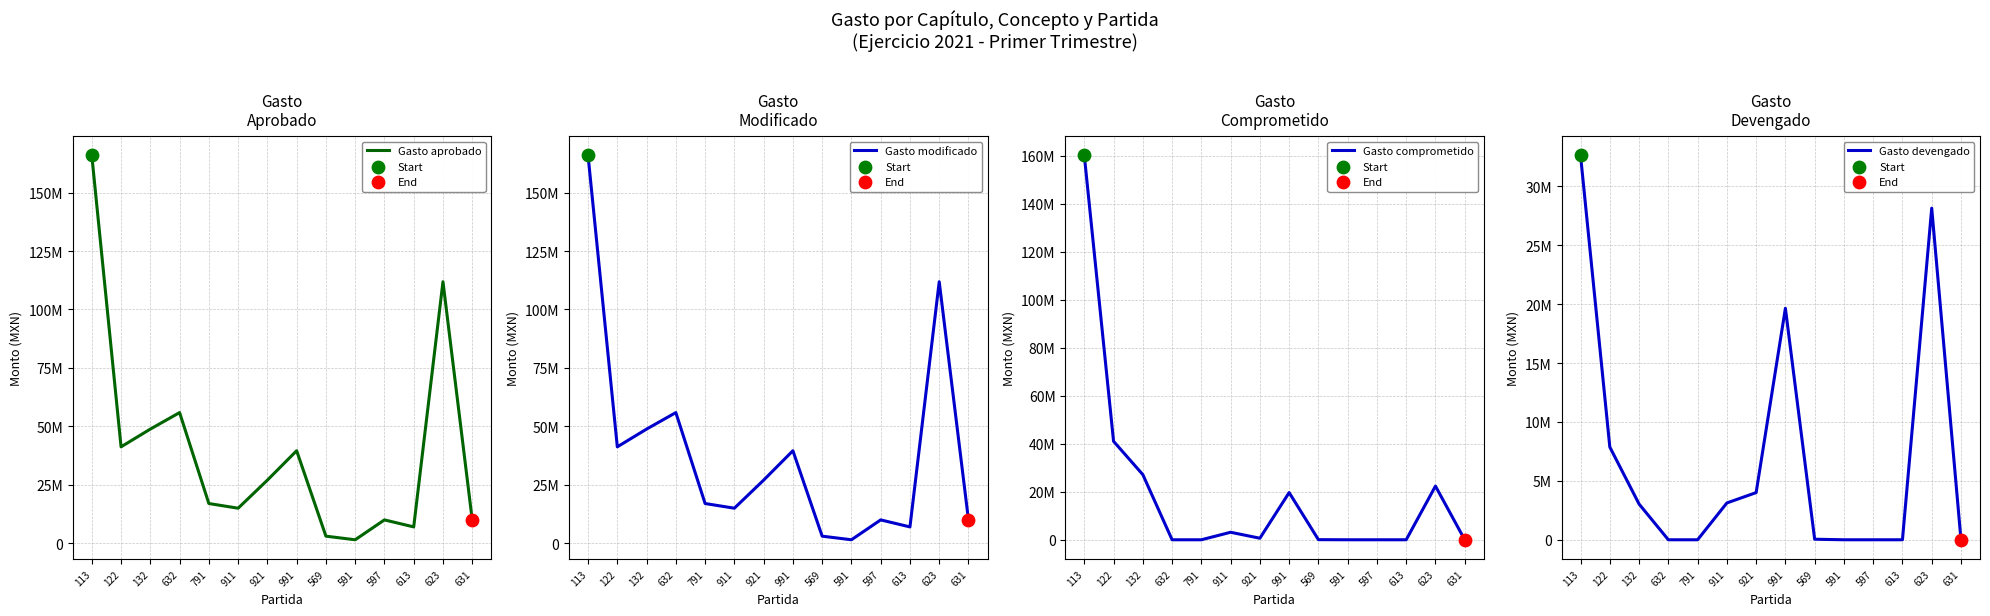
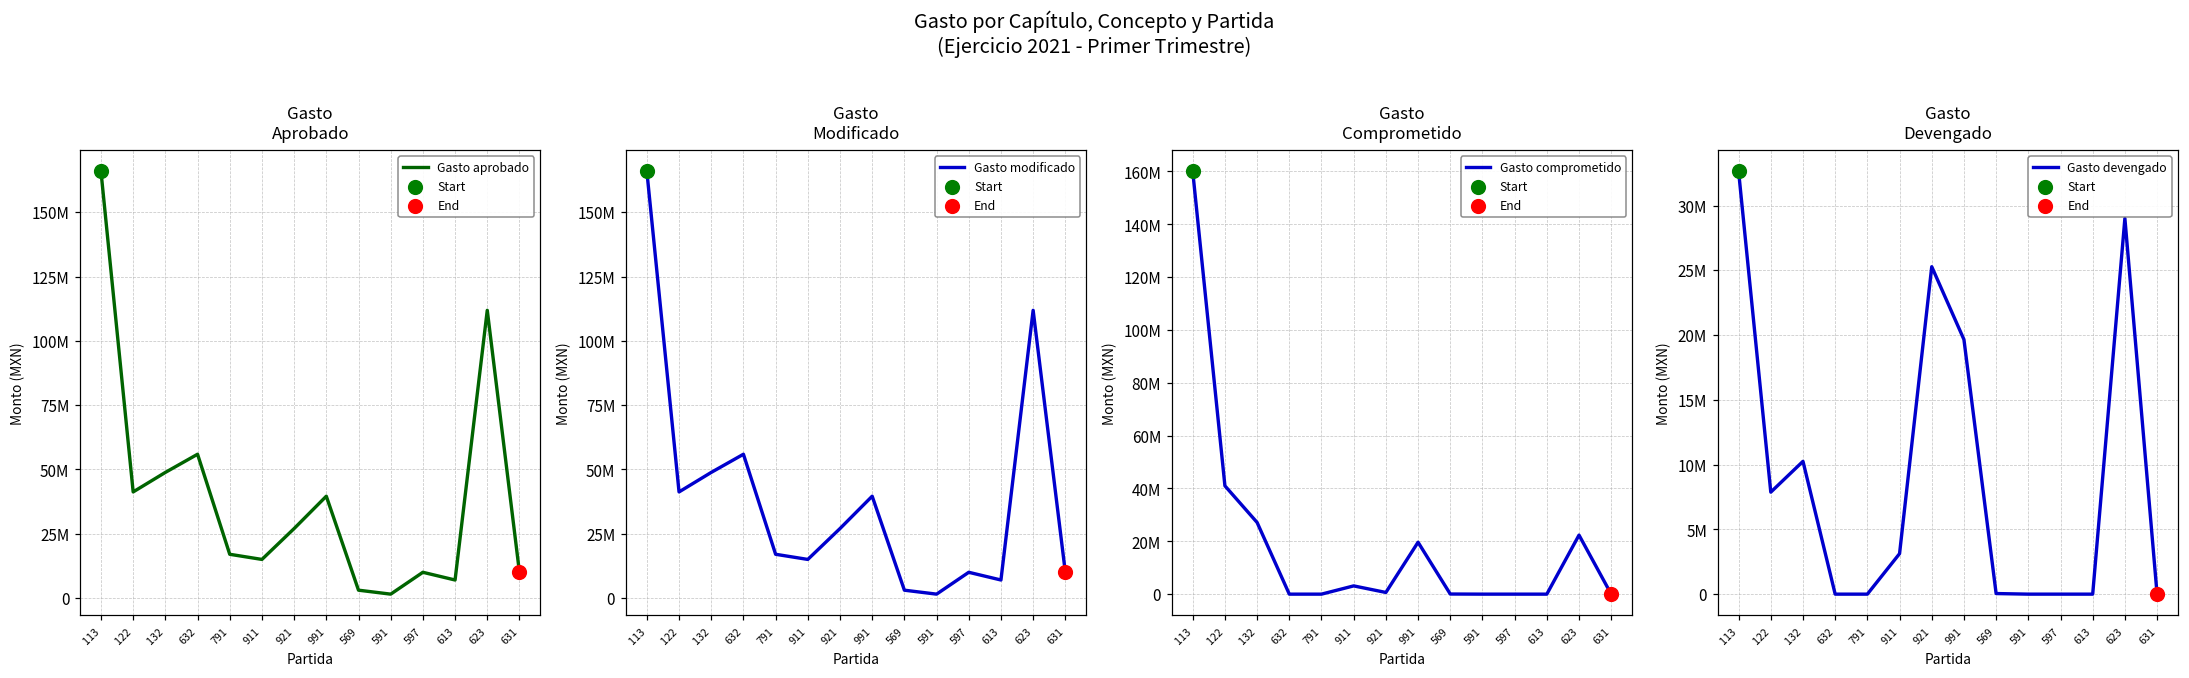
Gasto Devengado, Gasto devengado, 132: 3000000 -> 10300000
Gasto Devengado, Gasto devengado, 921: 4000000 -> 25300000
Gasto Devengado, Gasto devengado, 623: 28200000 -> 29000000
